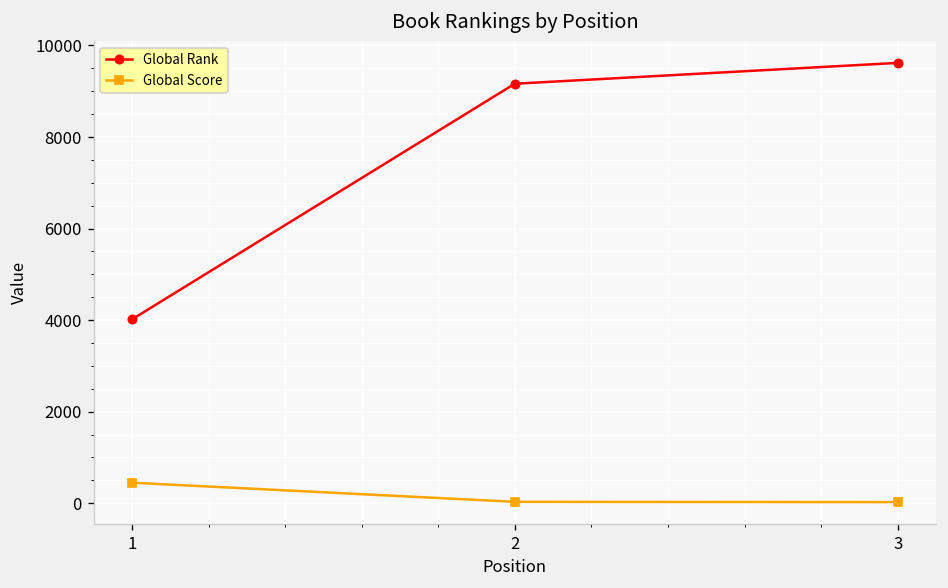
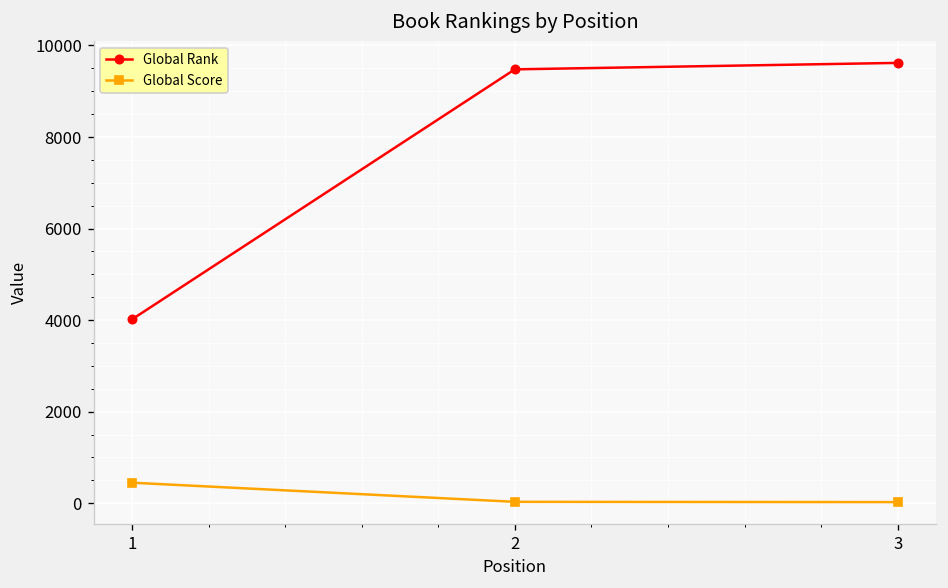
Global Rank, 2: 9200 -> 9500
